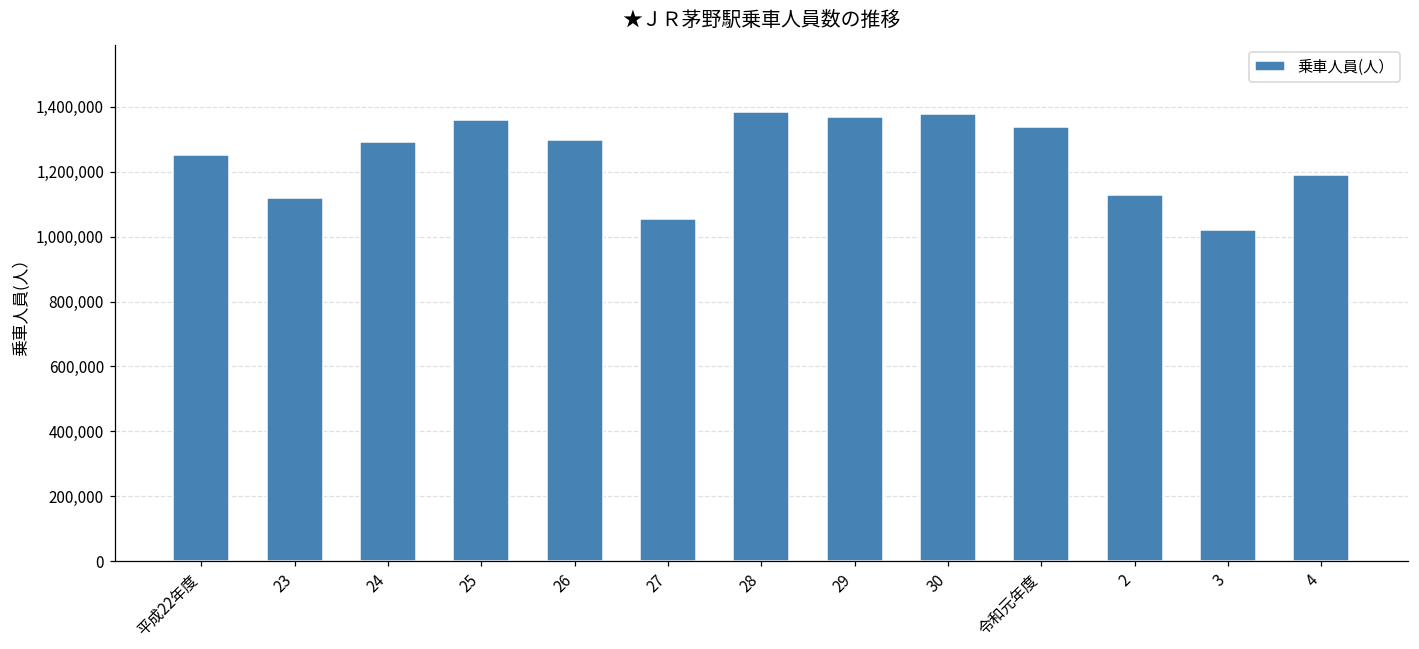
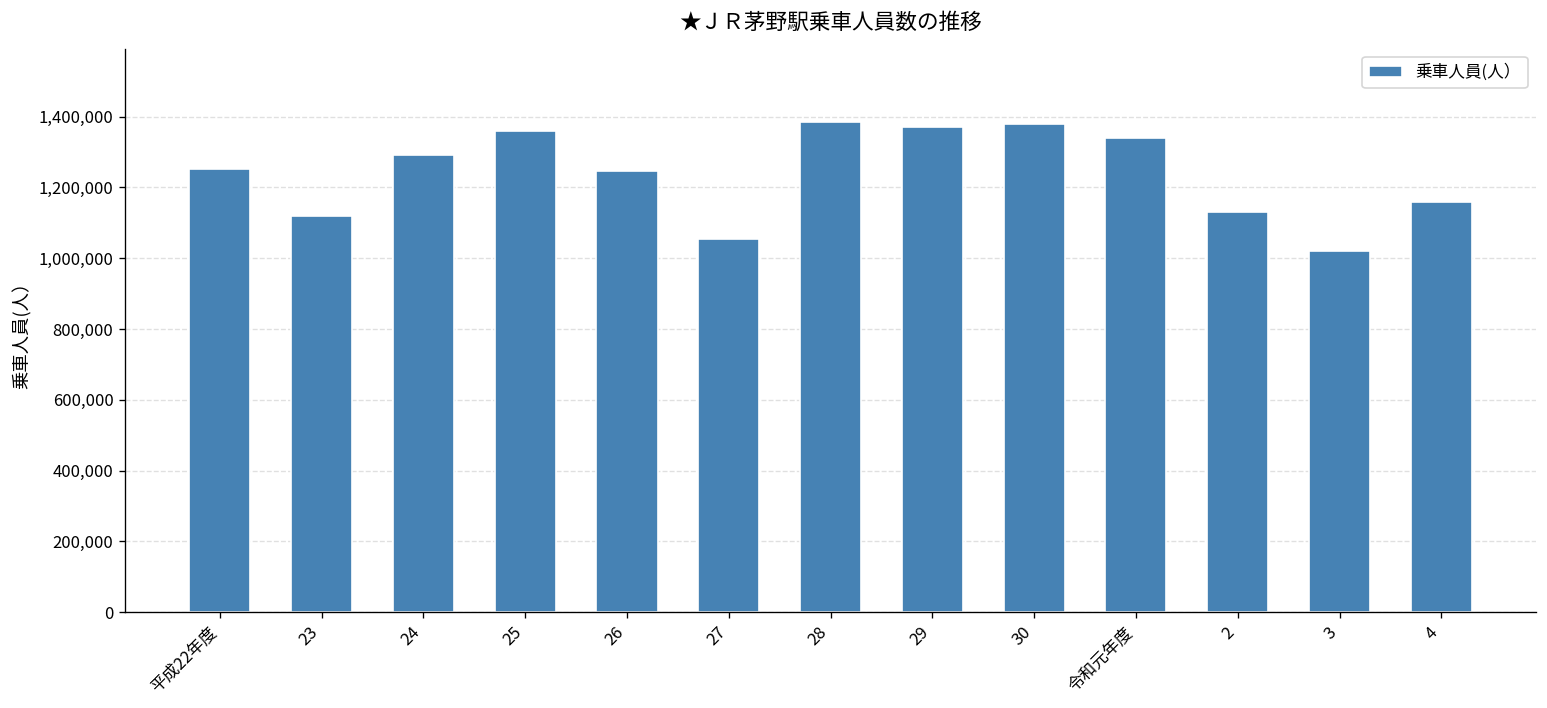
26: 1,300,000 -> 1,250,000
4: 1,190,000 -> 1,160,000
